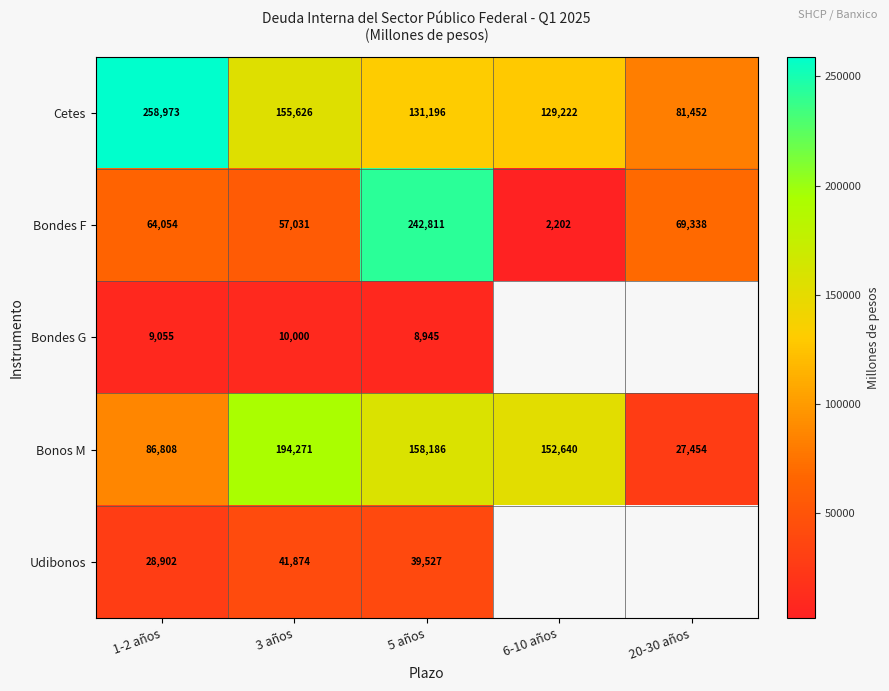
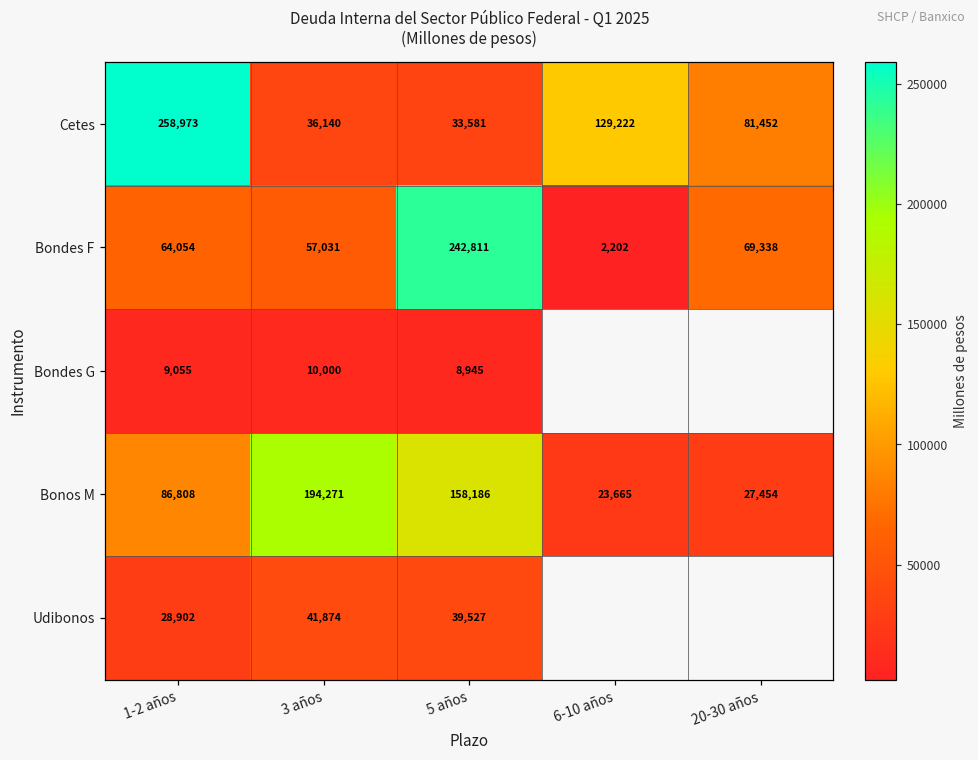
Cetes, 3 años: 155,626 -> 36,140
Cetes, 5 años: 131,196 -> 33,581
Bonos M, 6-10 años: 152,640 -> 23,665
